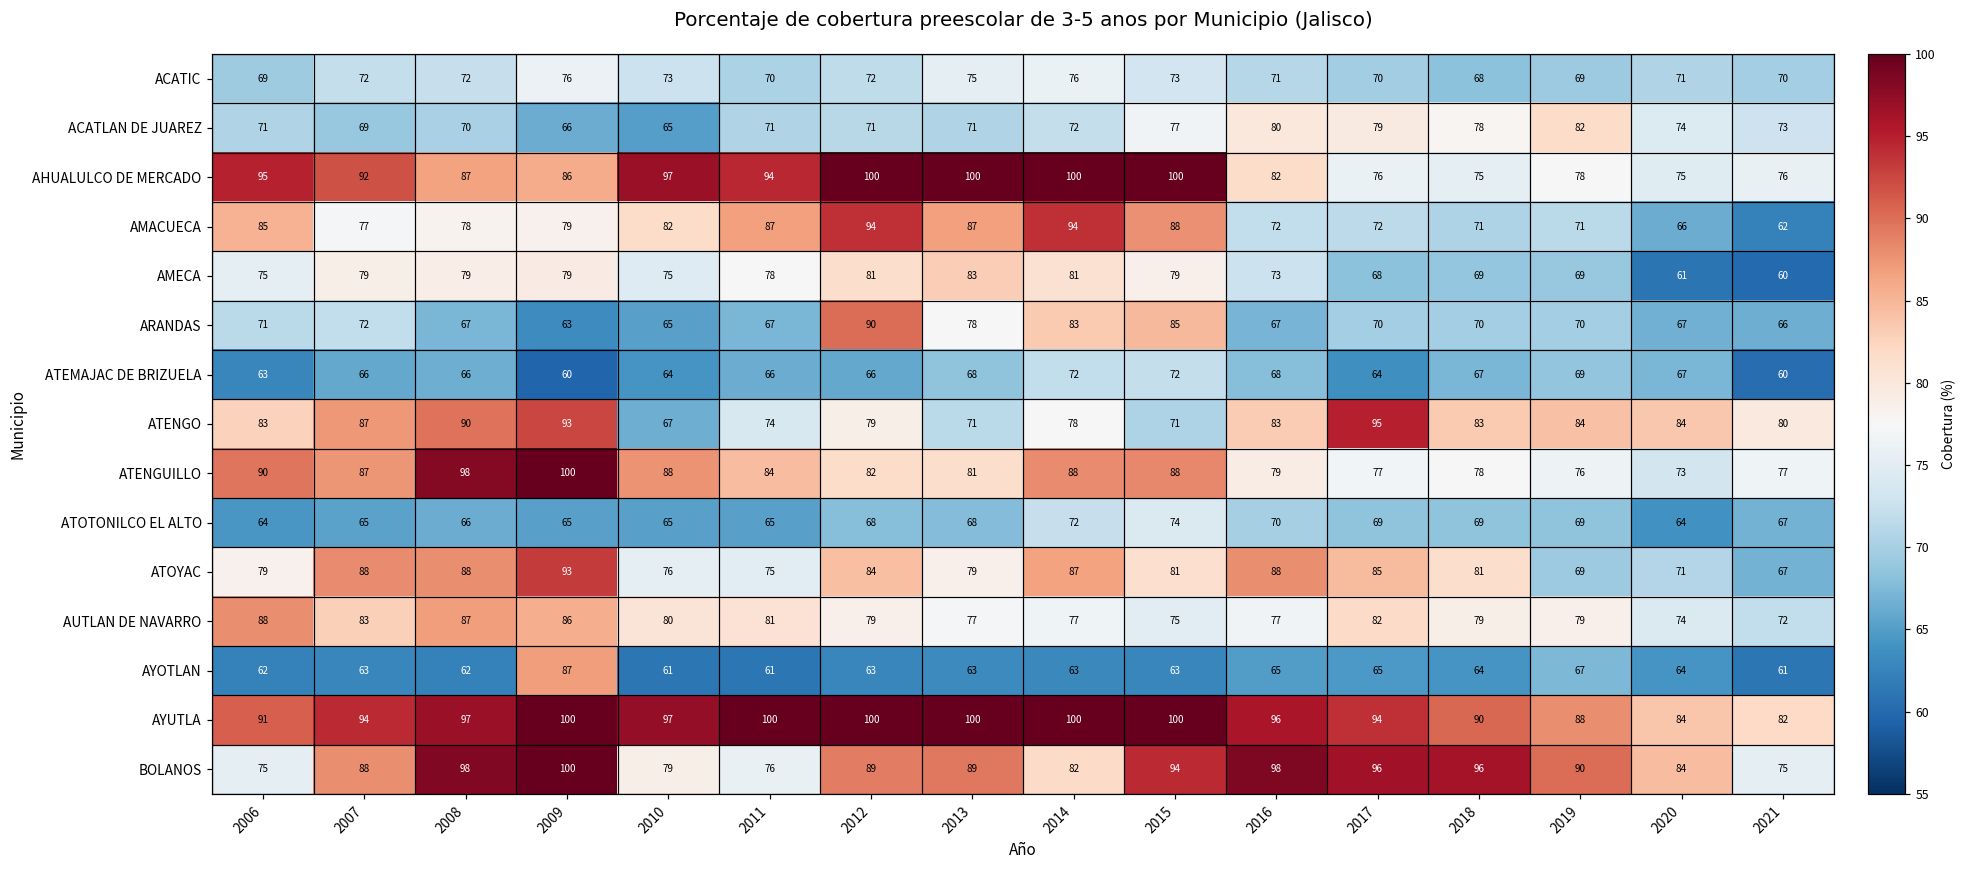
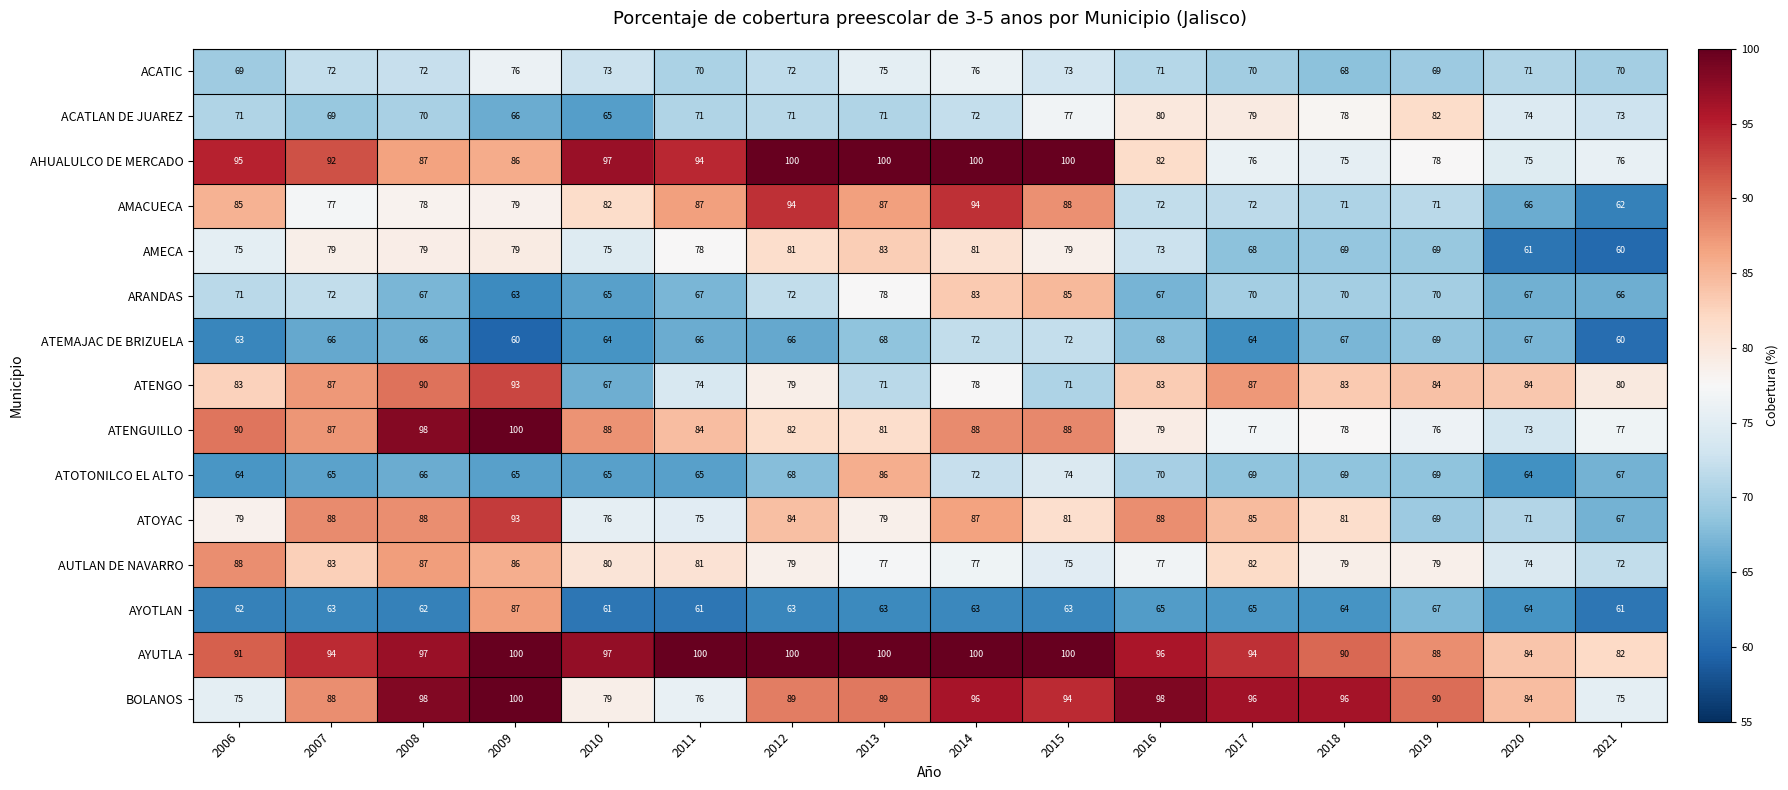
ARANDAS, 2012: 90 -> 72
ATENGO, 2017: 95 -> 87
ATOTONILCO EL ALTO, 2013: 68 -> 86
BOLANOS, 2014: 82 -> 96
